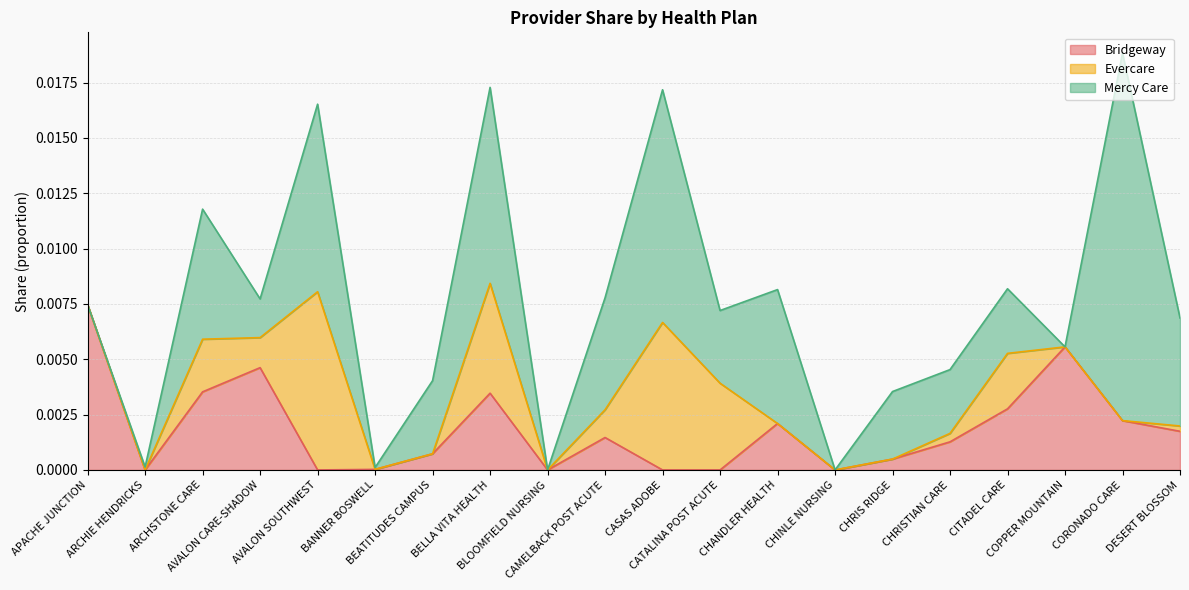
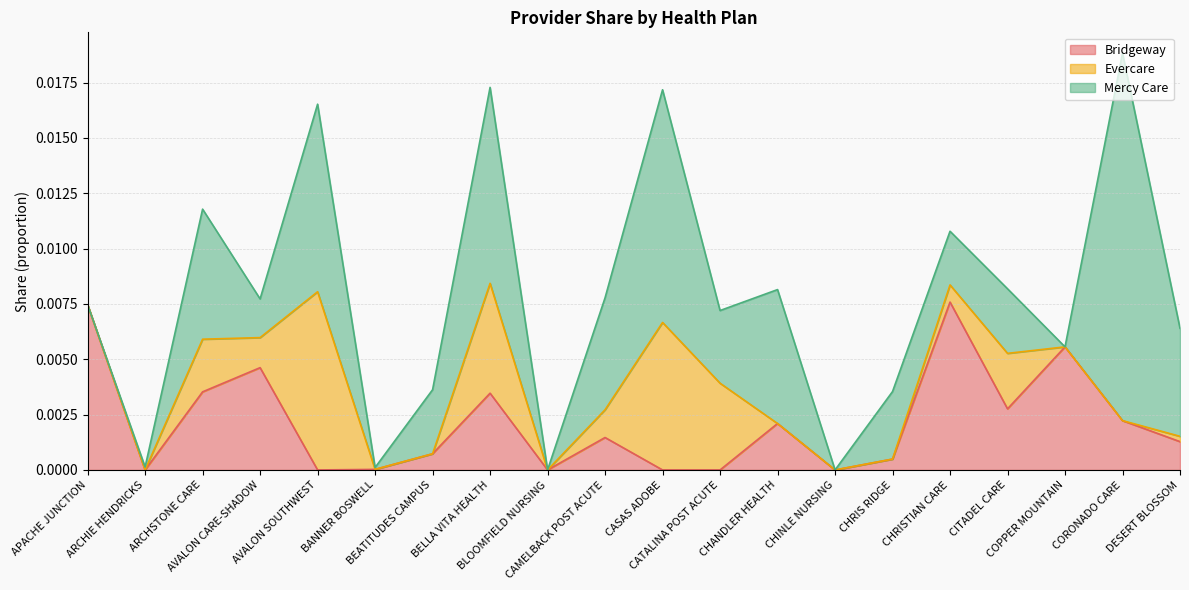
Mercy Care, BEATITUDES CAMPUS: 0.0033 -> 0.0029
Bridgeway, CHRISTIAN CARE: 0.0013 -> 0.0076
Evercare, CHRISTIAN CARE: 0.0004 -> 0.0008
Mercy Care, CHRISTIAN CARE: 0.0029 -> 0.0024
Bridgeway, DESERT BLOSSOM: 0.0017 -> 0.0013
